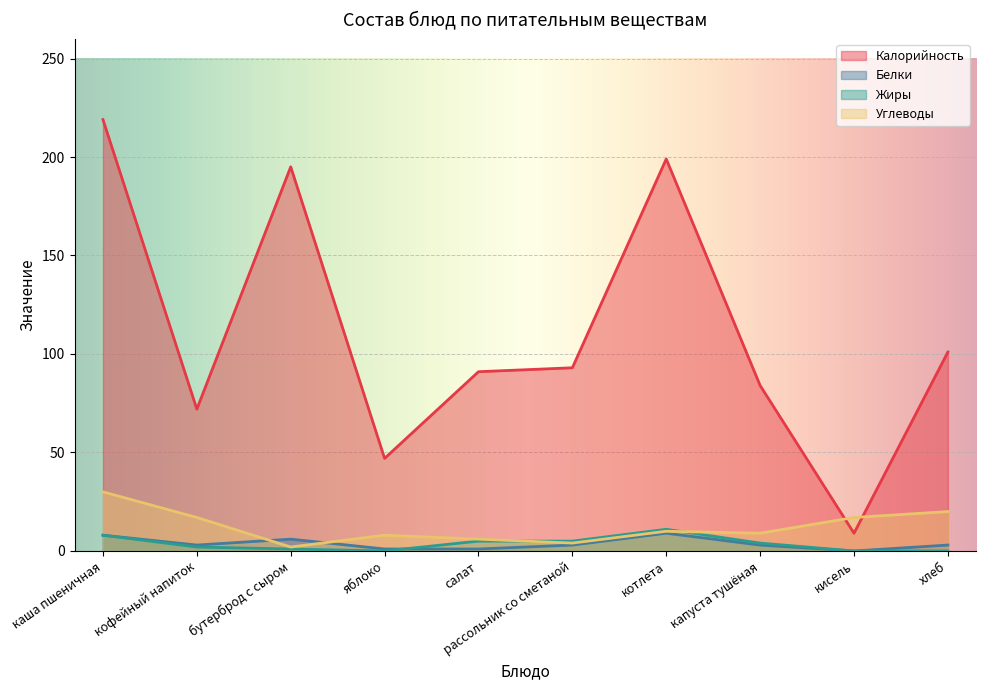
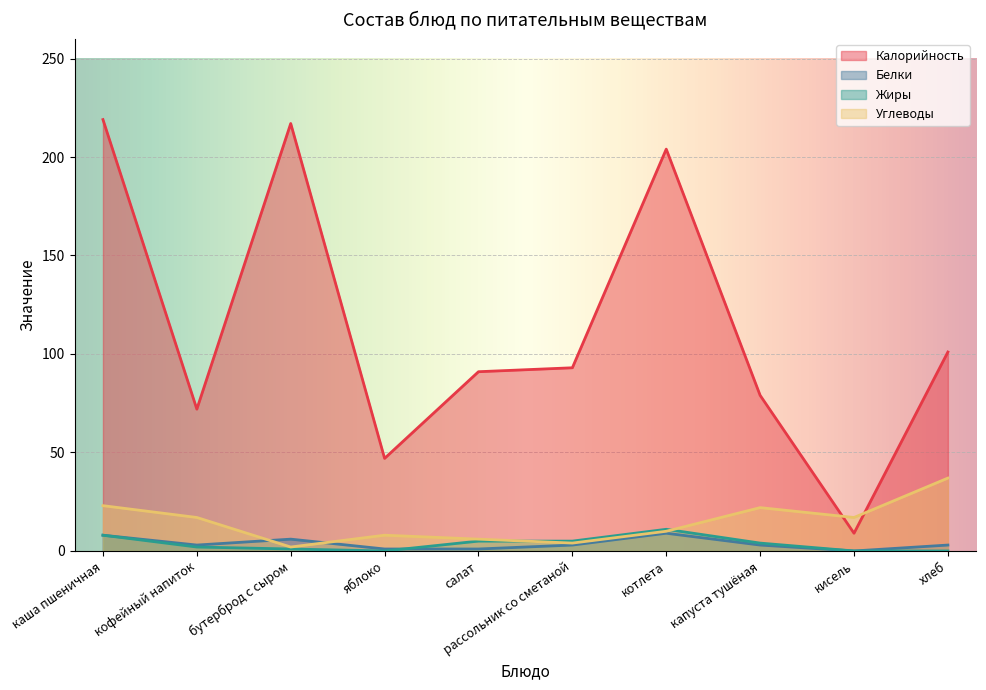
Углеводы, каша пшеничная: 30 -> 23
Калорийность, бутерброд с сыром: 195 -> 217
Калорийность, котлета: 199 -> 204
Калорийность, капуста тушёная: 84 -> 79
Углеводы, капуста тушёная: 9 -> 22
Углеводы, хлеб: 20 -> 37
